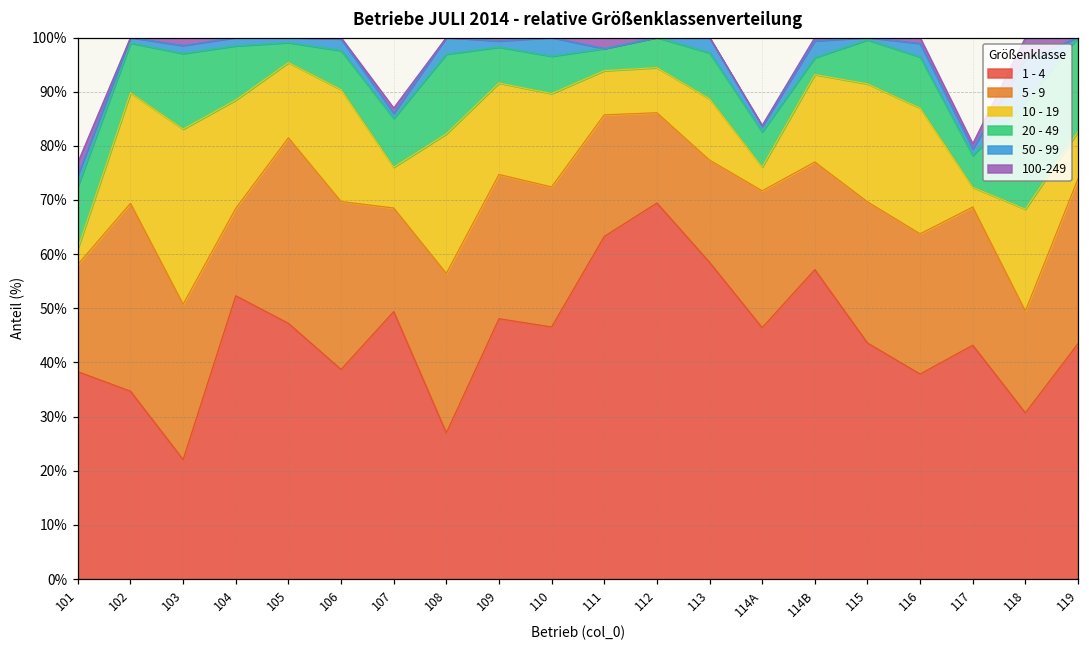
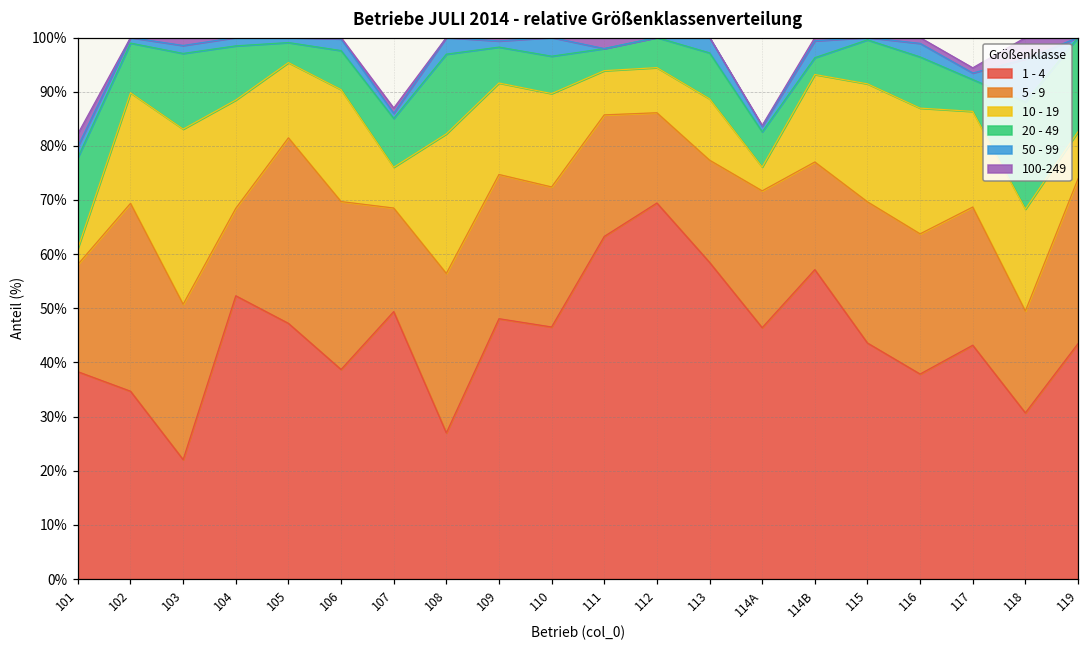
20 - 49, 101: 11% -> 17%
10 - 19, 117: 4% -> 18%
